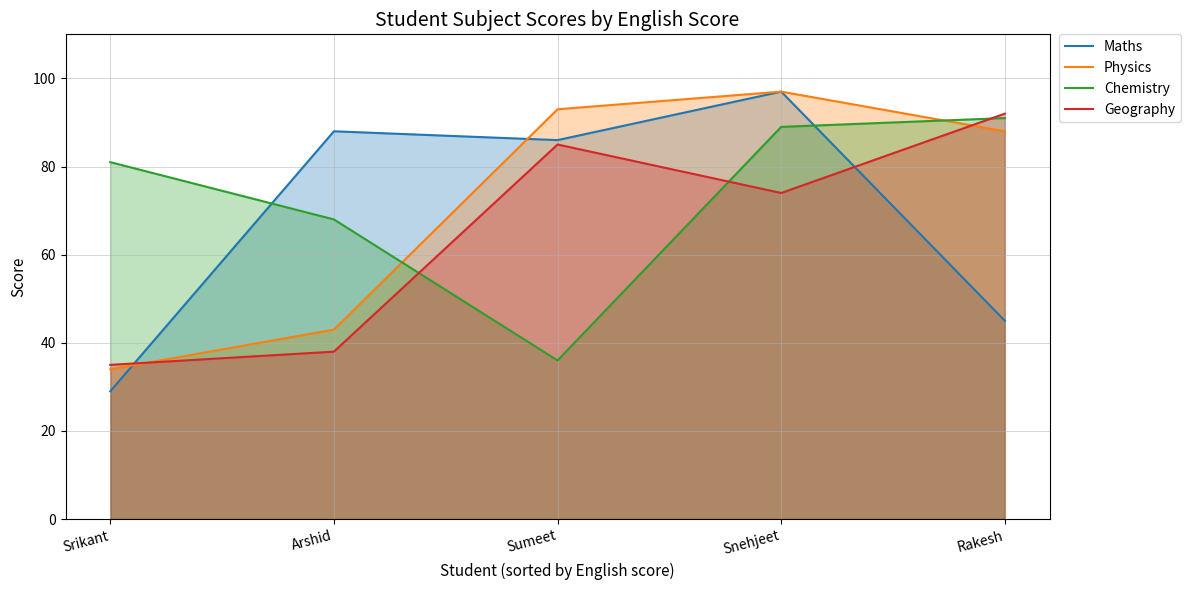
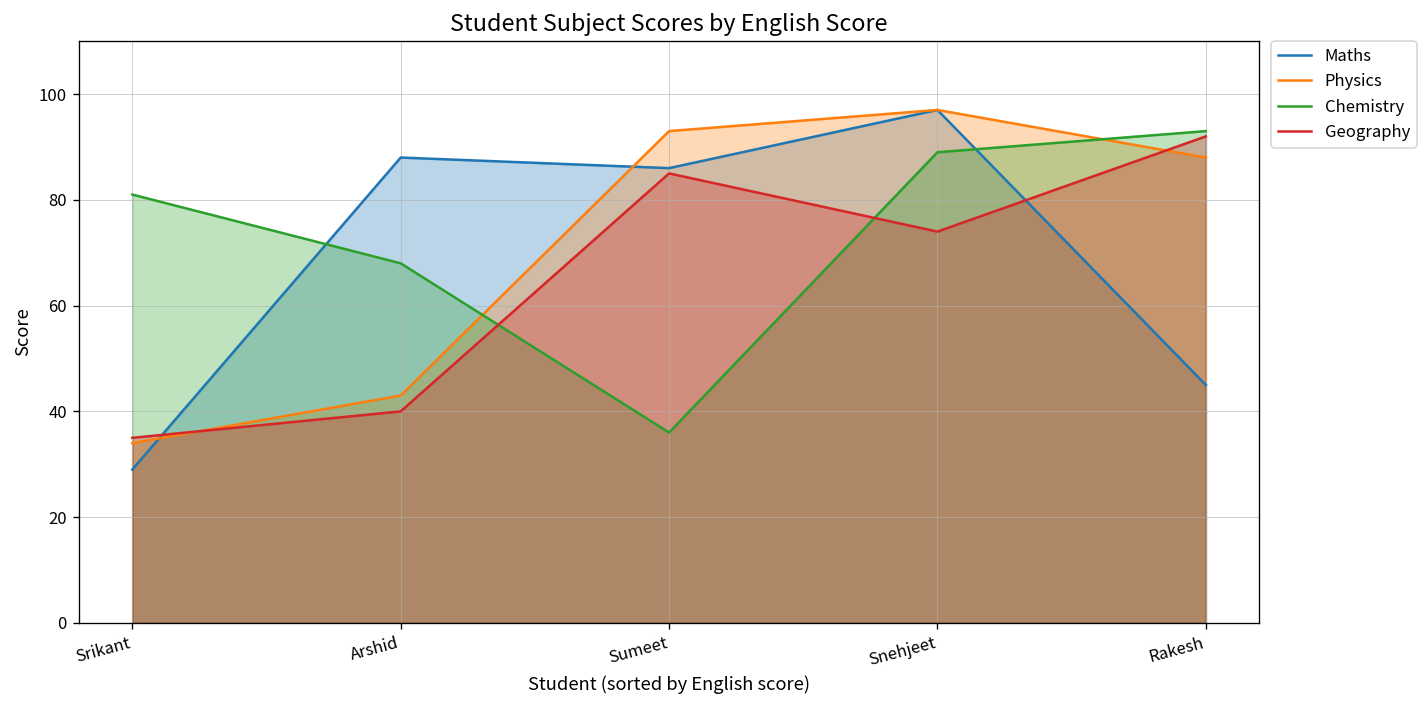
Geography, Arshid: 38 -> 40
Chemistry, Rakesh: 91 -> 93
